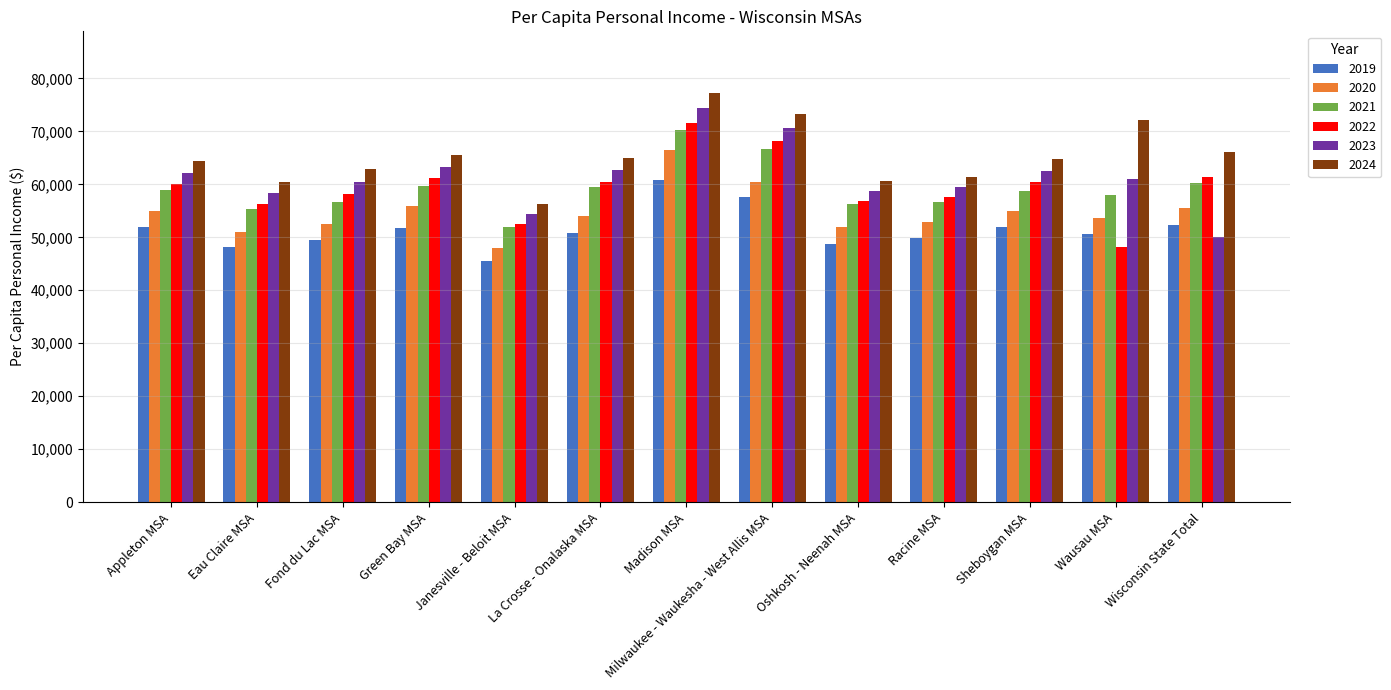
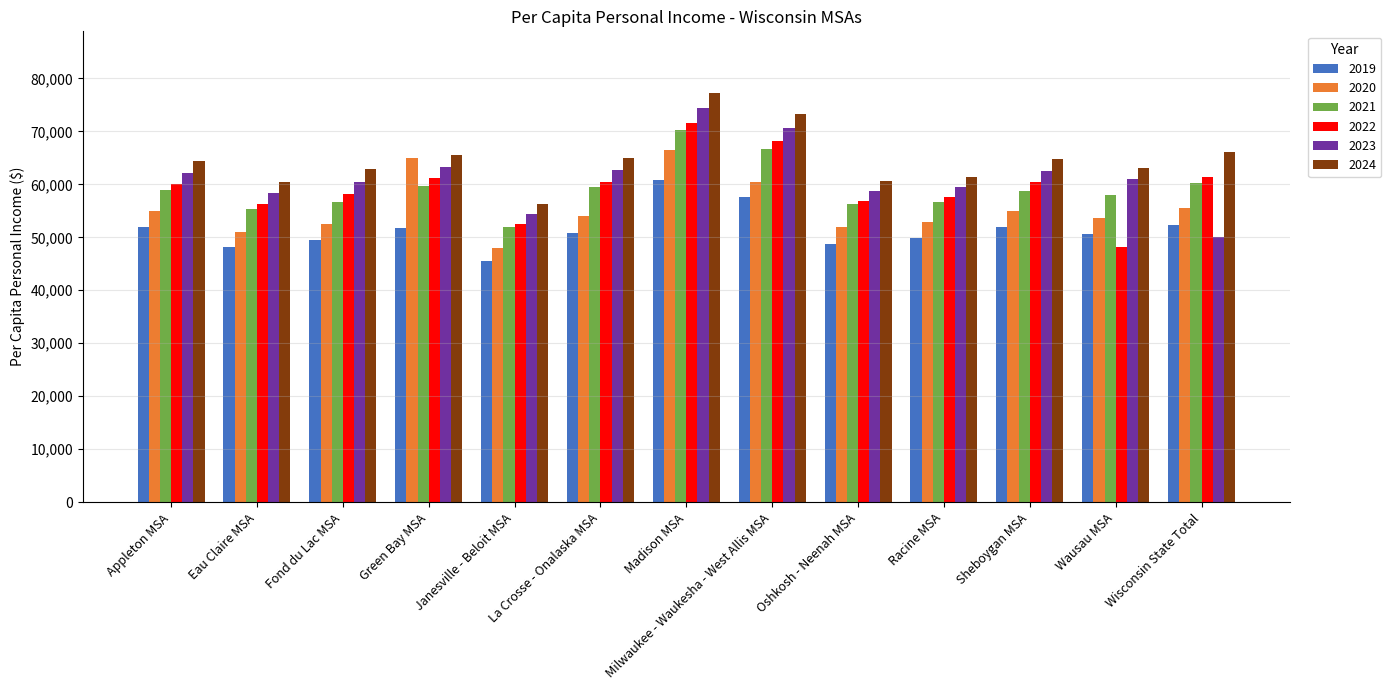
2020, Green Bay MSA: 56,000 -> 65,000
2024, Wausau MSA: 72,000 -> 63,000
